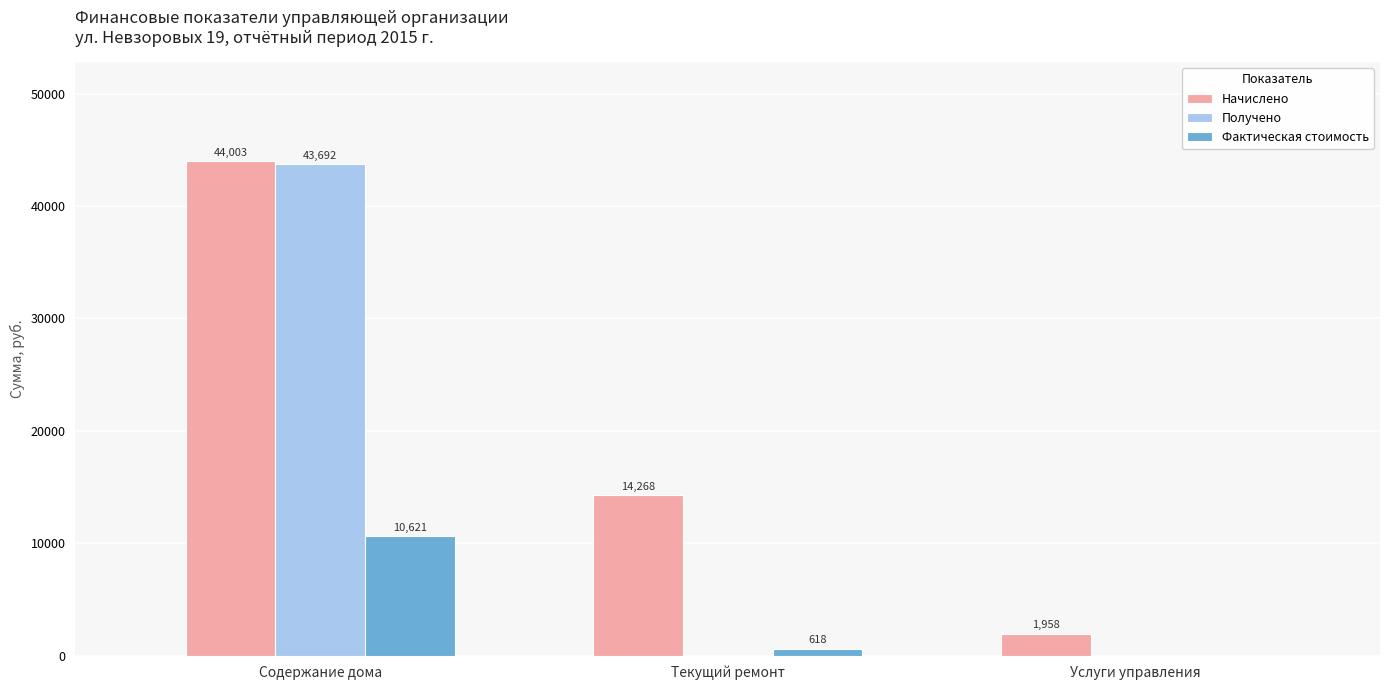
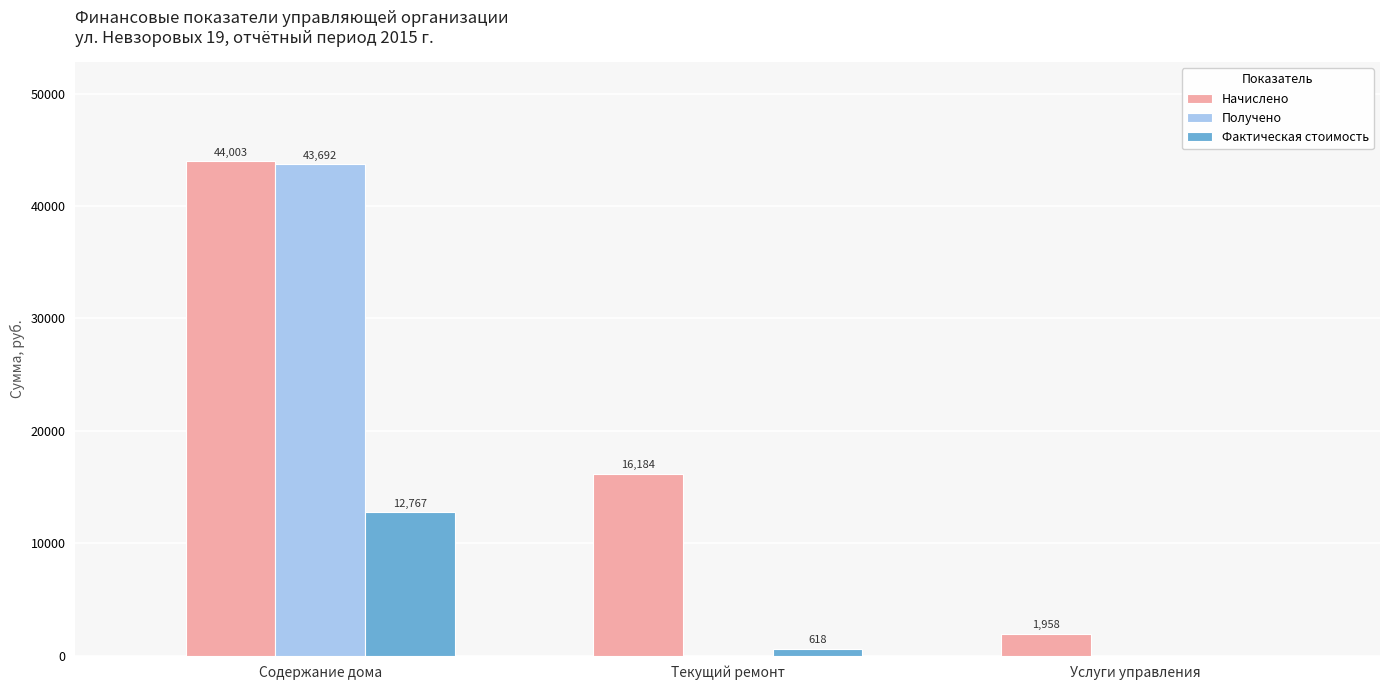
Фактическая стоимость, Содержание дома: 10,621 -> 12,767
Начислено, Текущий ремонт: 14,268 -> 16,184
